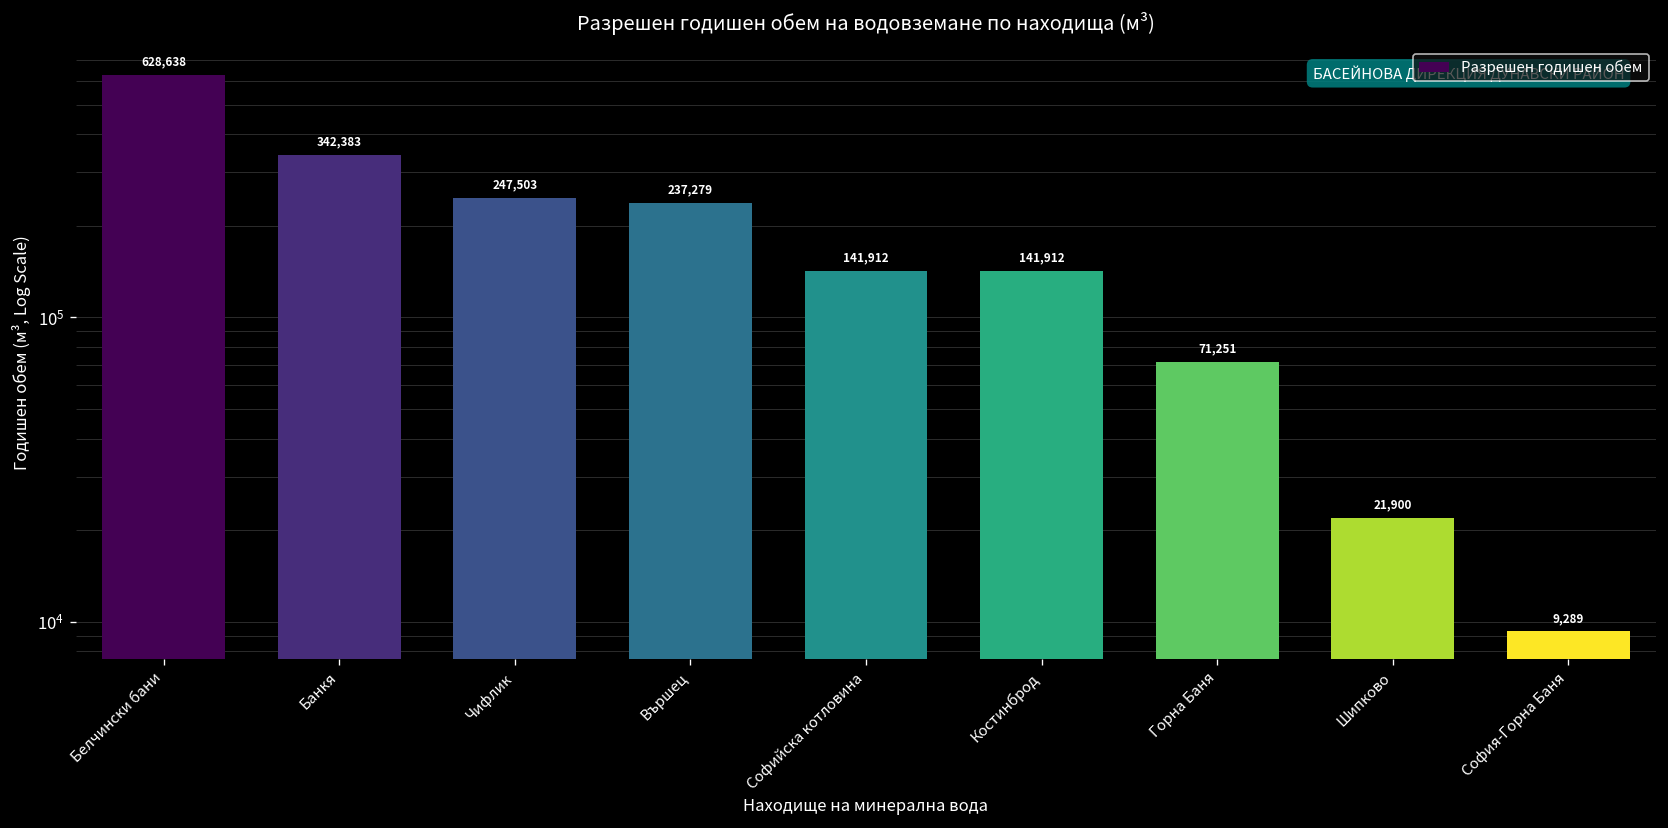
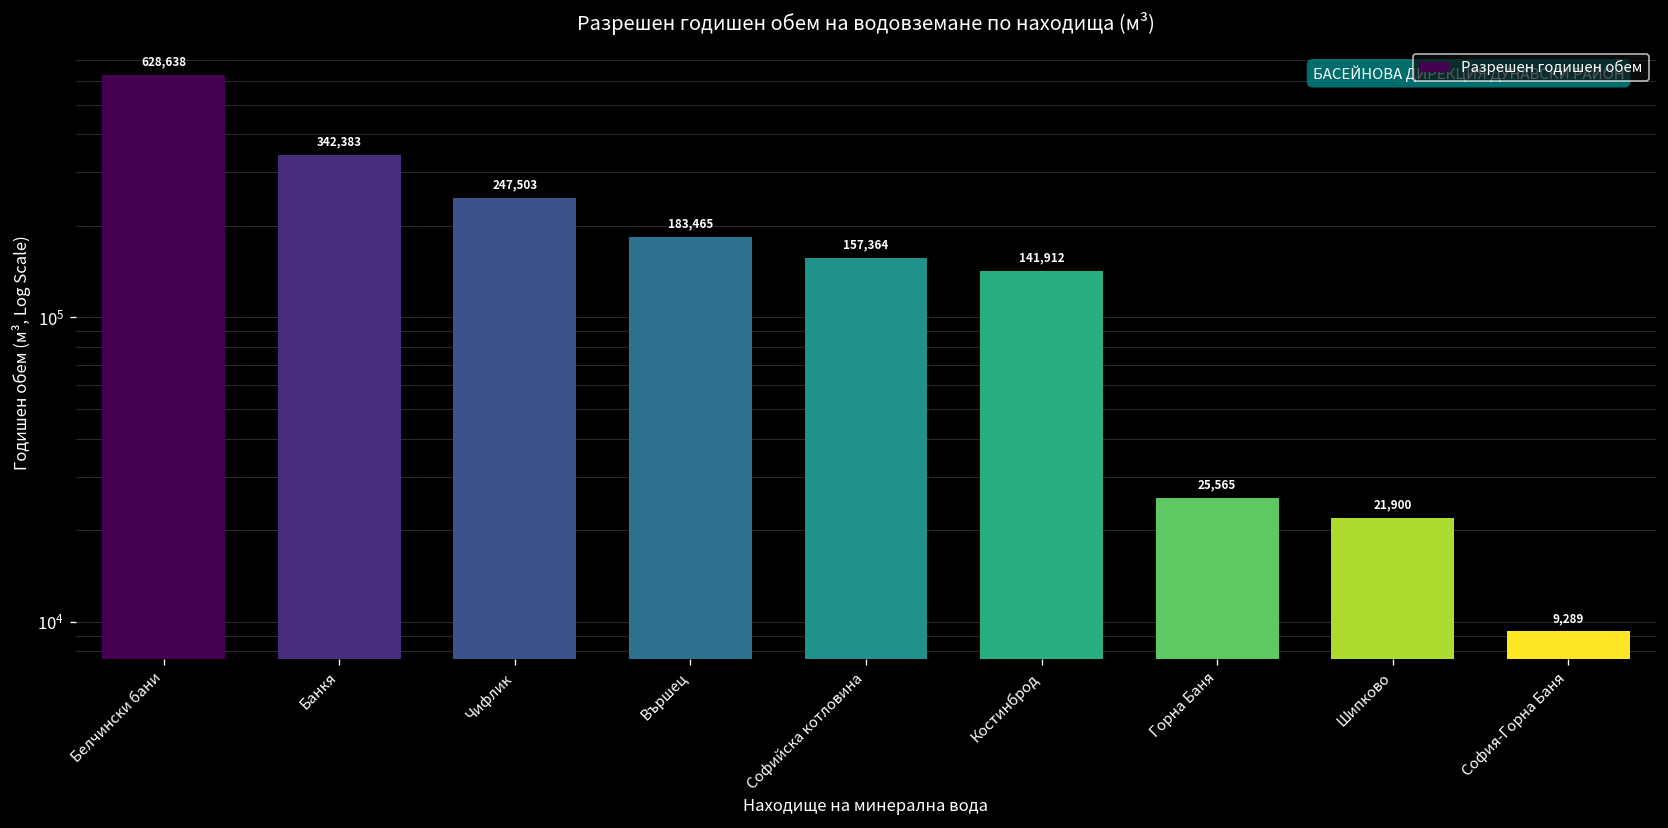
Вършец: 237,279 -> 183,465
Софийска котловина: 141,912 -> 157,364
Горна Баня: 71,251 -> 25,565
